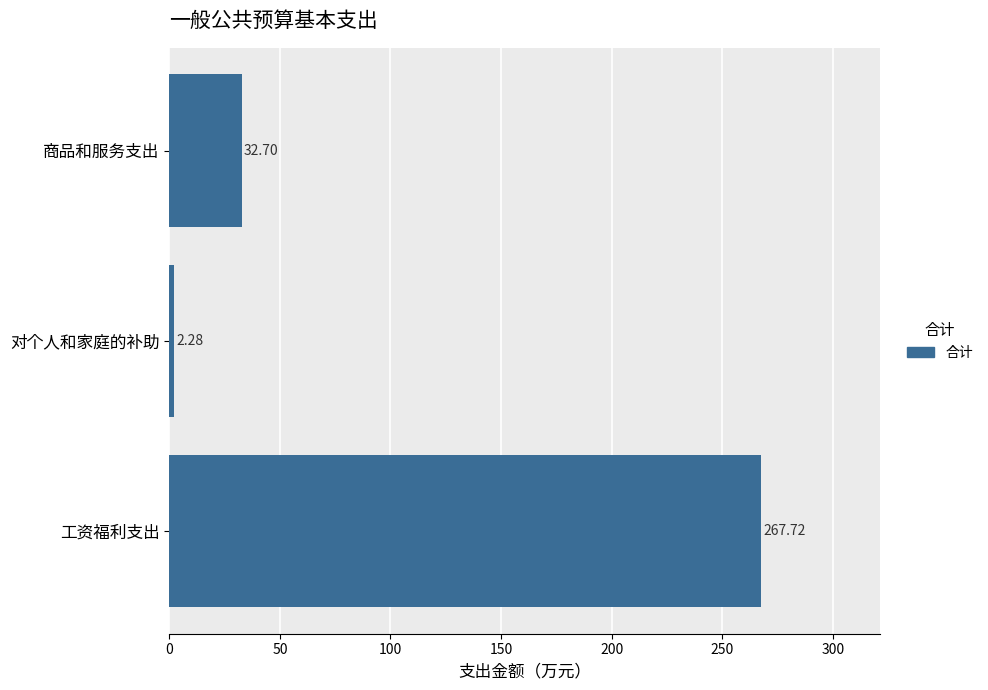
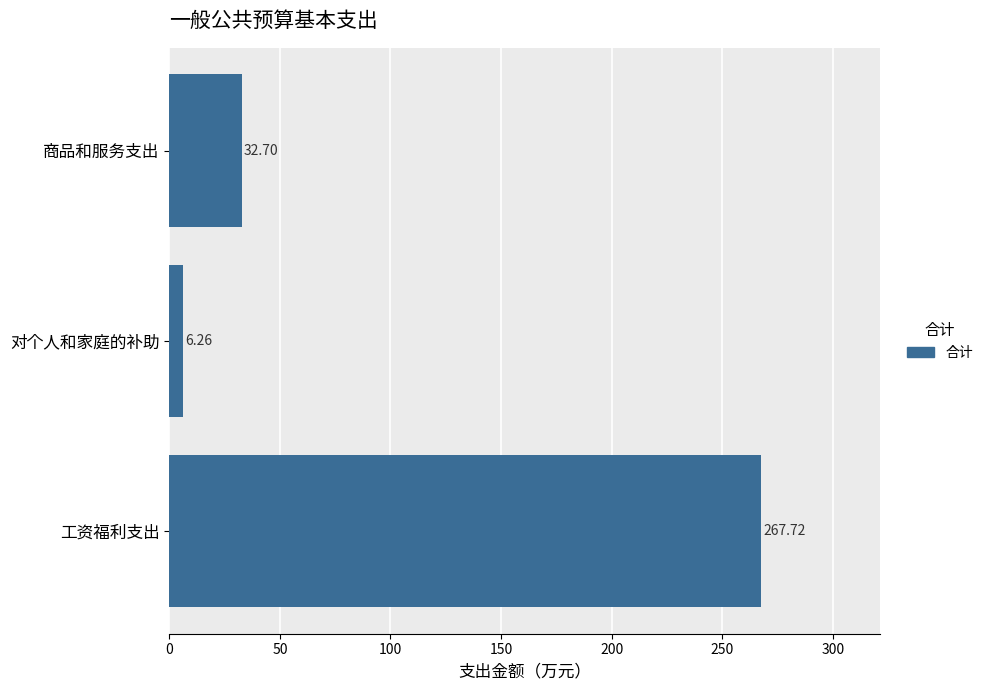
对个人和家庭的补助: 2.28 -> 6.26
